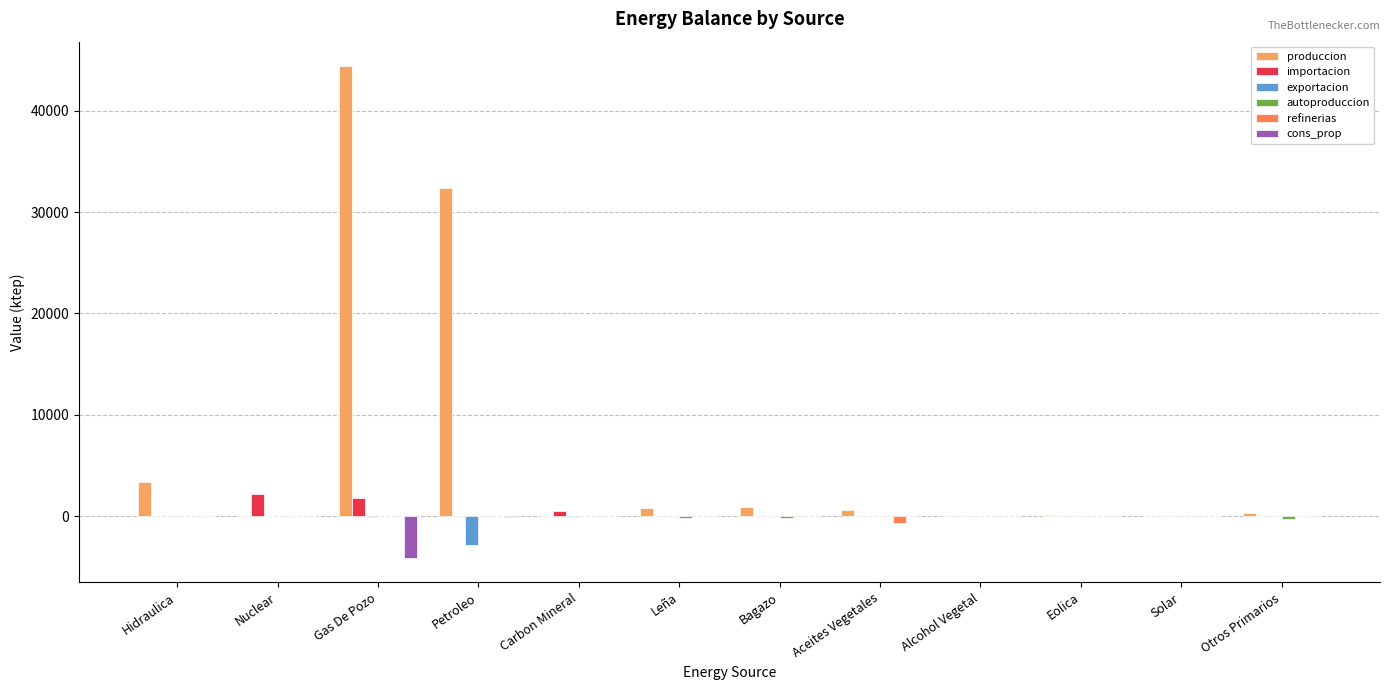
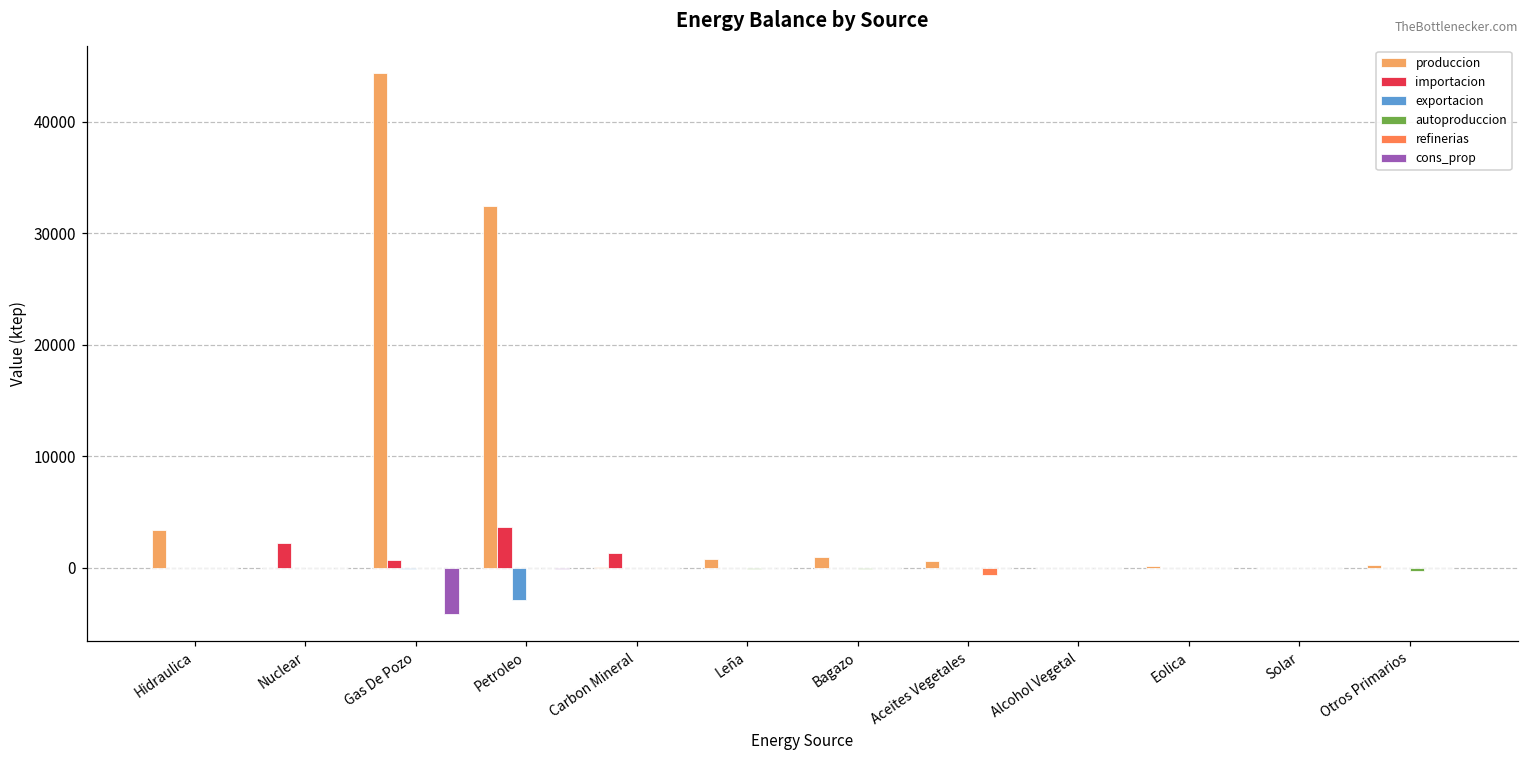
importacion, Gas De Pozo: 1800 -> 700
importacion, Petroleo: 0 -> 3700
importacion, Carbon Mineral: 500 -> 1300
